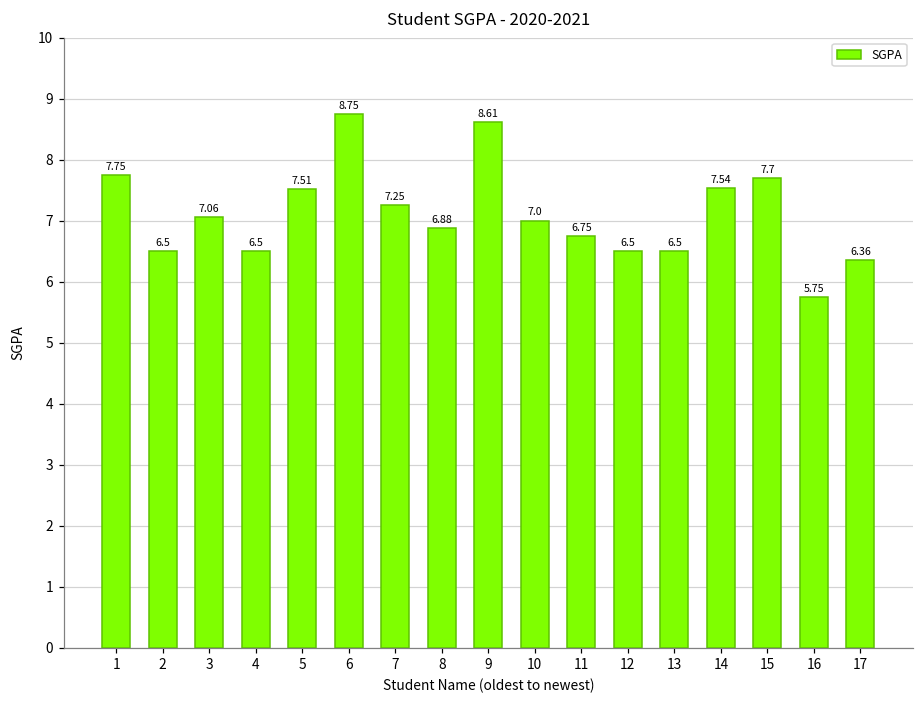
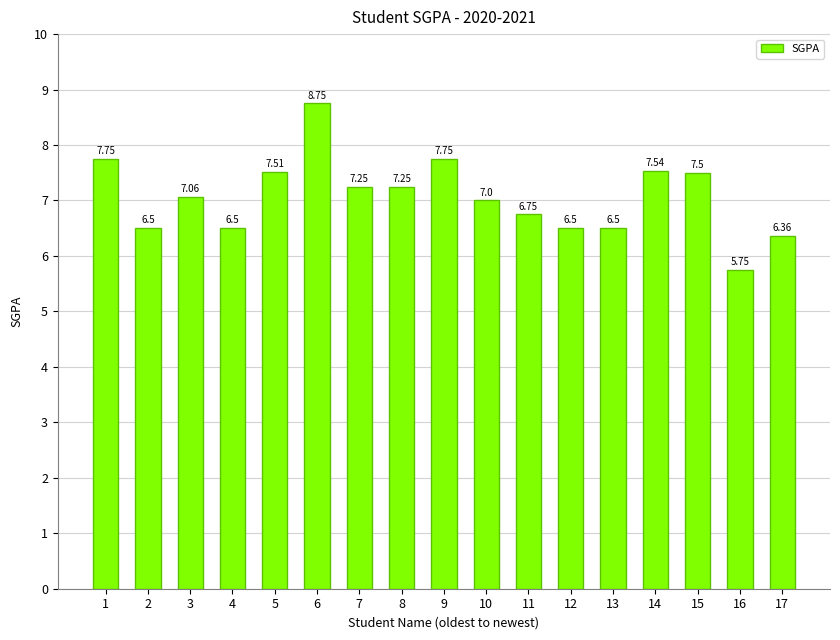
8: 6.88 -> 7.25
9: 8.61 -> 7.75
15: 7.7 -> 7.5
